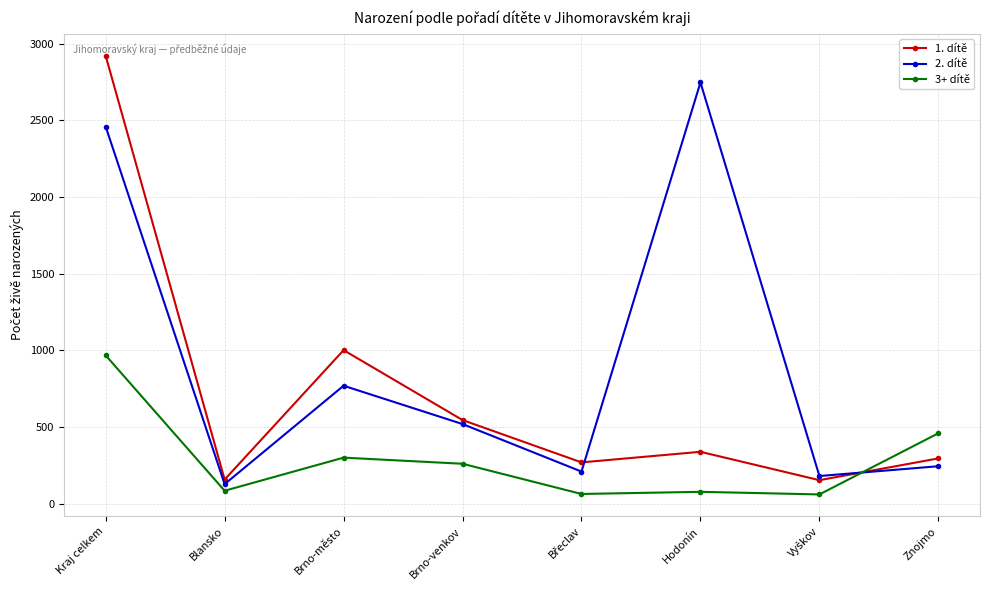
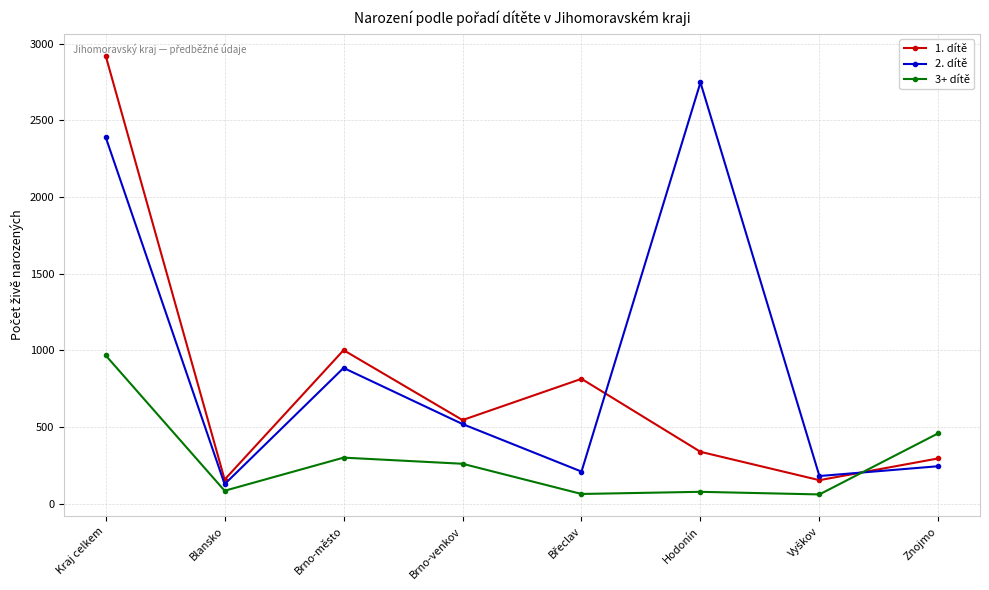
2. dítě, Kraj celkem: 2460 -> 2390
2. dítě, Brno-město: 770 -> 890
1. dítě, Břeclav: 270 -> 820
